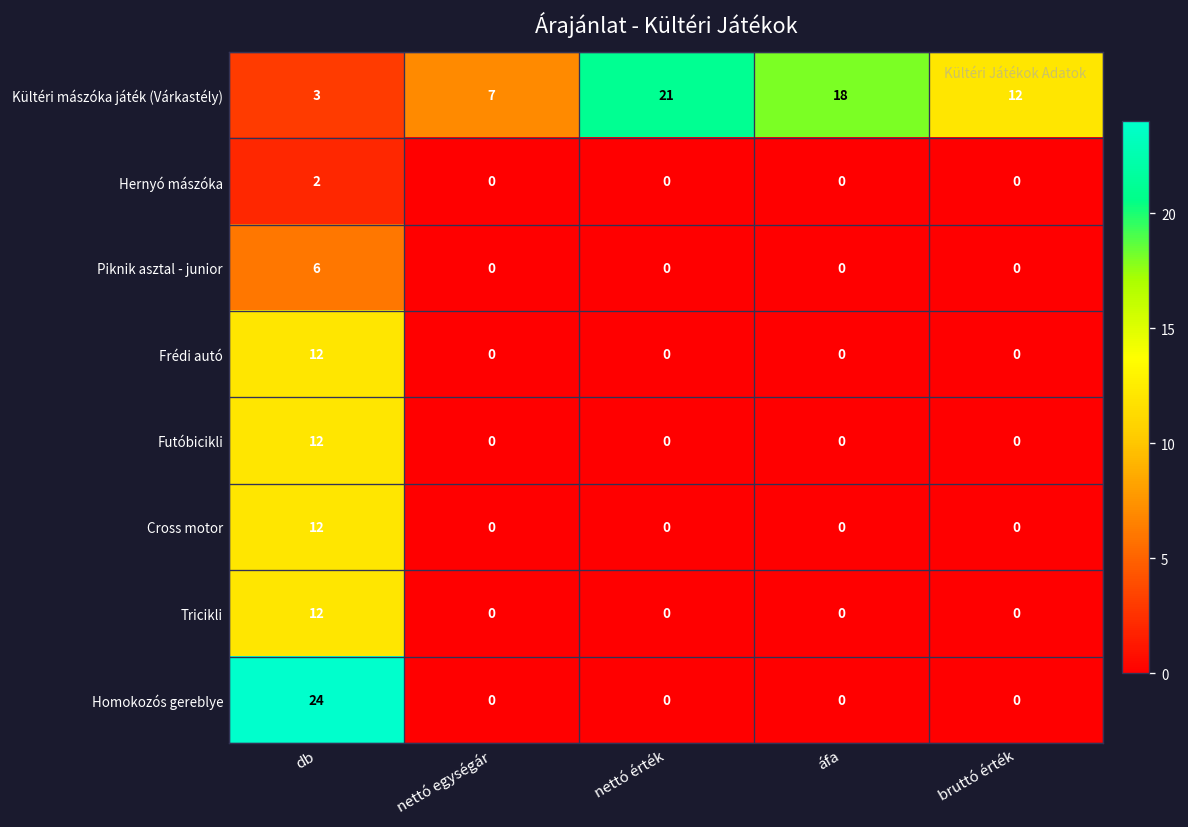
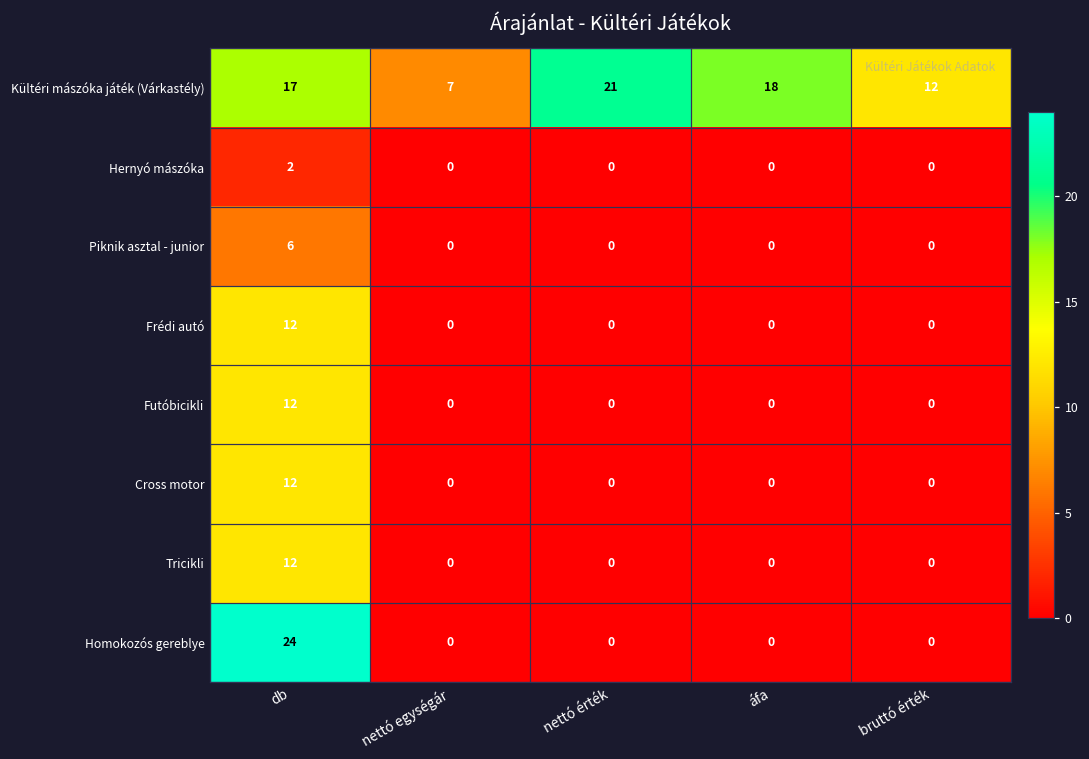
Kültéri mászóka játék (Várkastély), db: 3 -> 17
